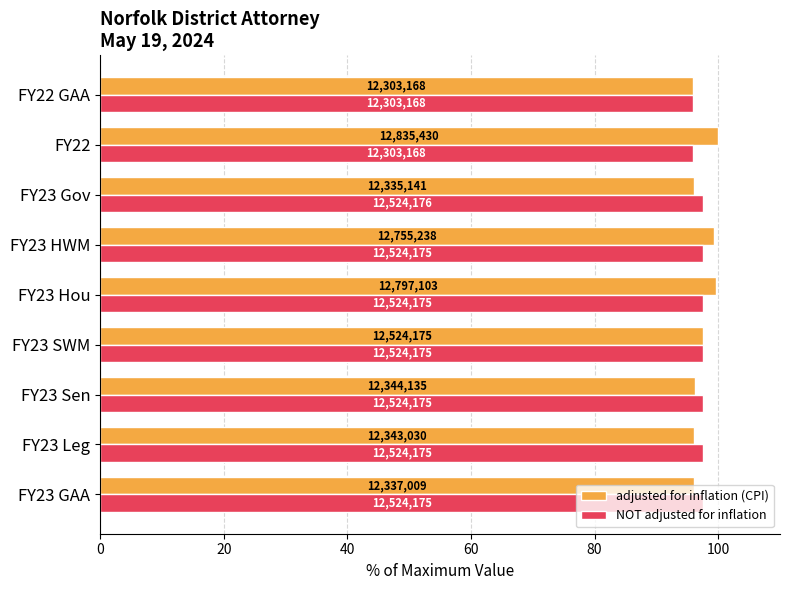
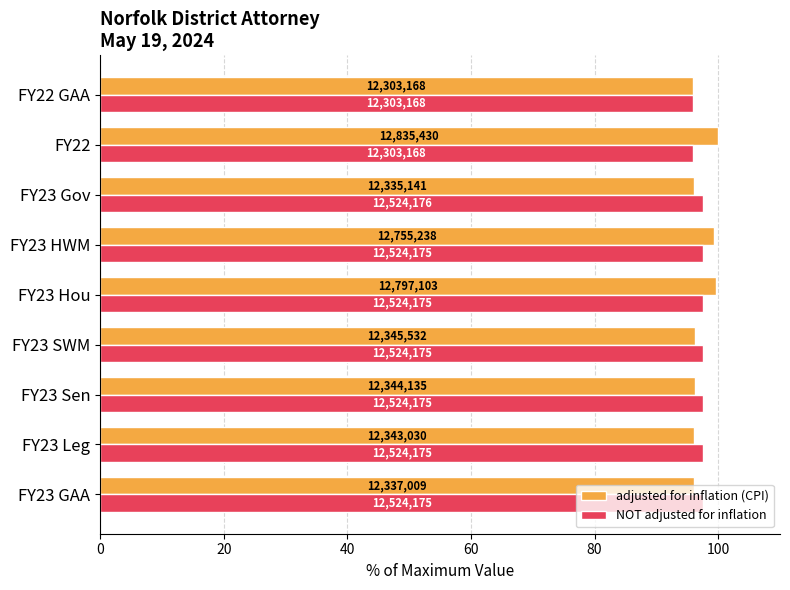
adjusted for inflation (CPI), FY23 SWM: 12,524,175 -> 12,345,532
